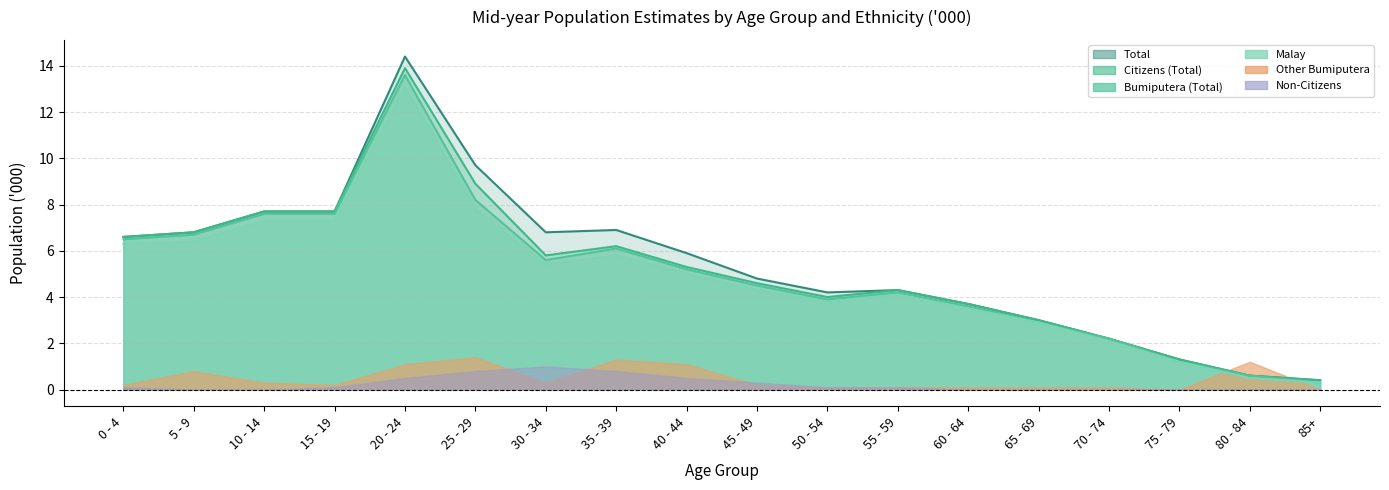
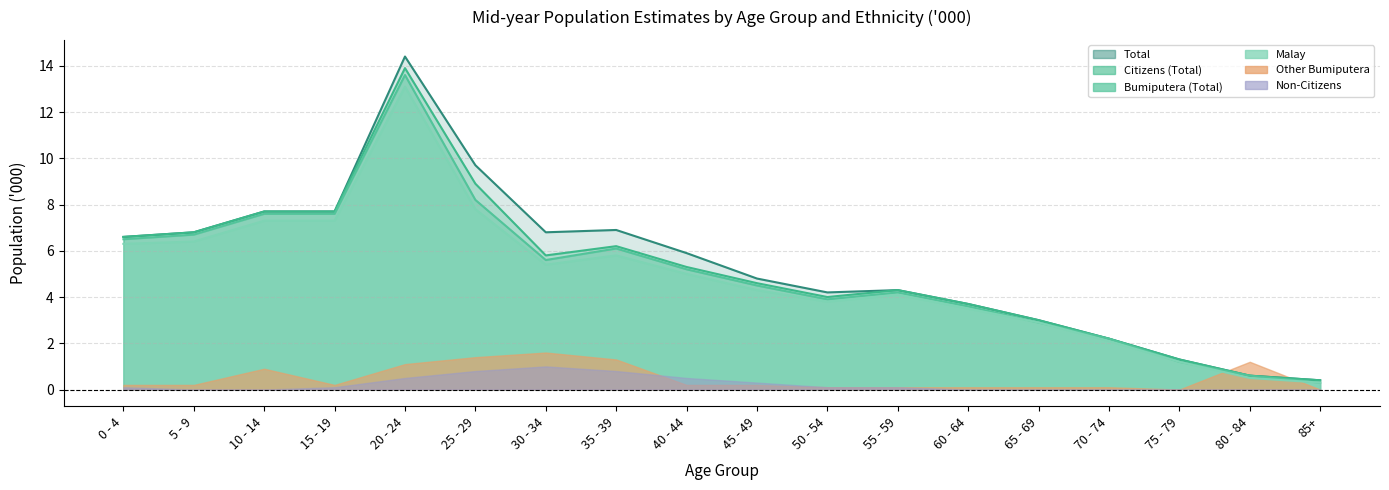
Other Bumiputera, 5 - 9: 0.8 -> 0.2
Other Bumiputera, 10 - 14: 0.3 -> 0.9
Other Bumiputera, 30 - 34: 0.3 -> 1.6
Other Bumiputera, 40 - 44: 1.1 -> 0.2
